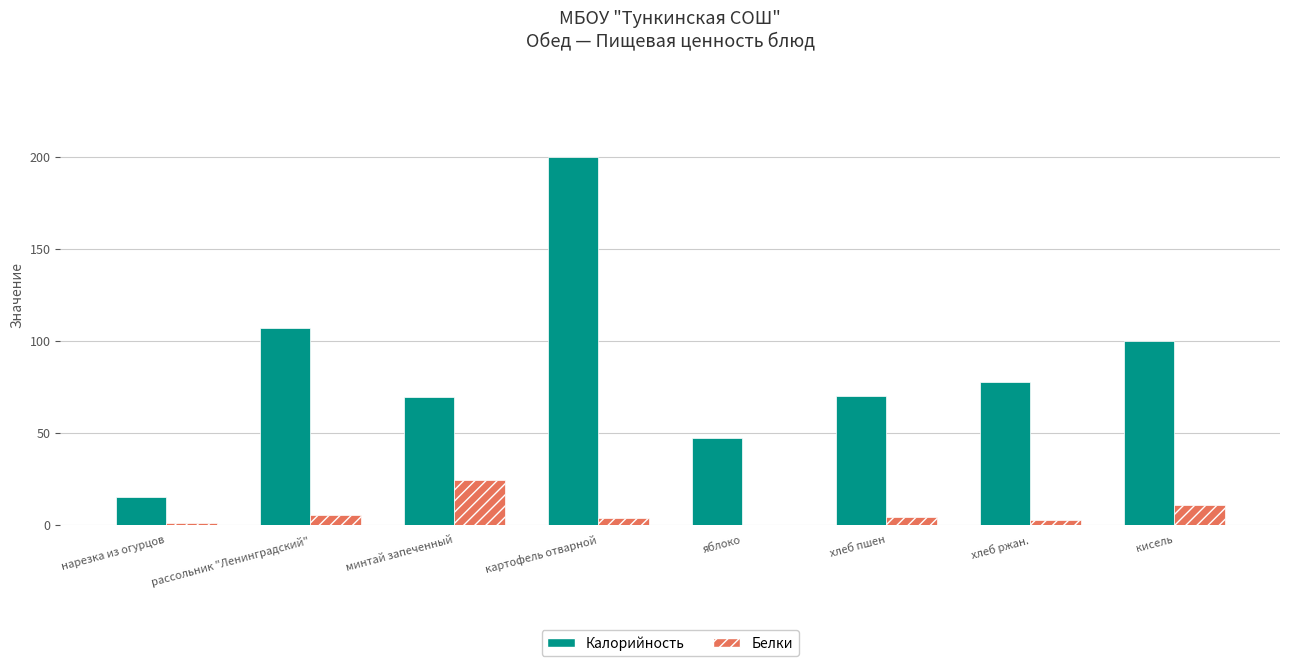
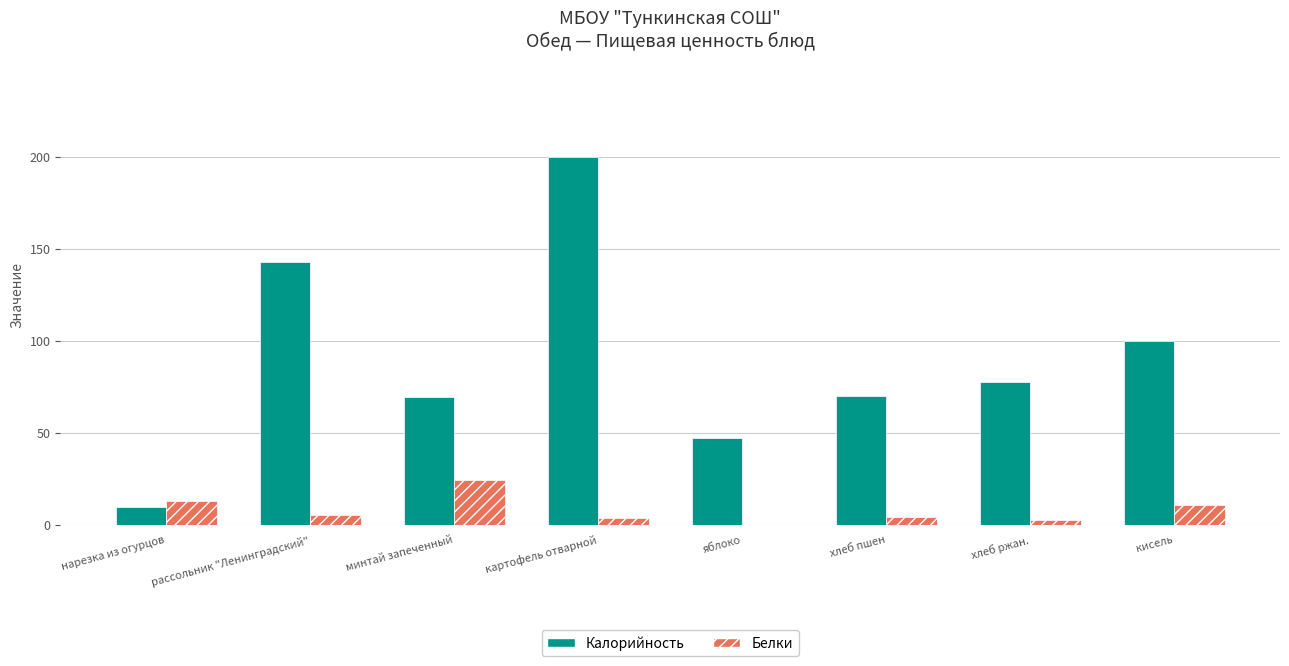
Калорийность, нарезка из огурцов: 15 -> 10
Белки, нарезка из огурцов: 1 -> 13
Калорийность, рассольник "Ленинградский": 107 -> 143
